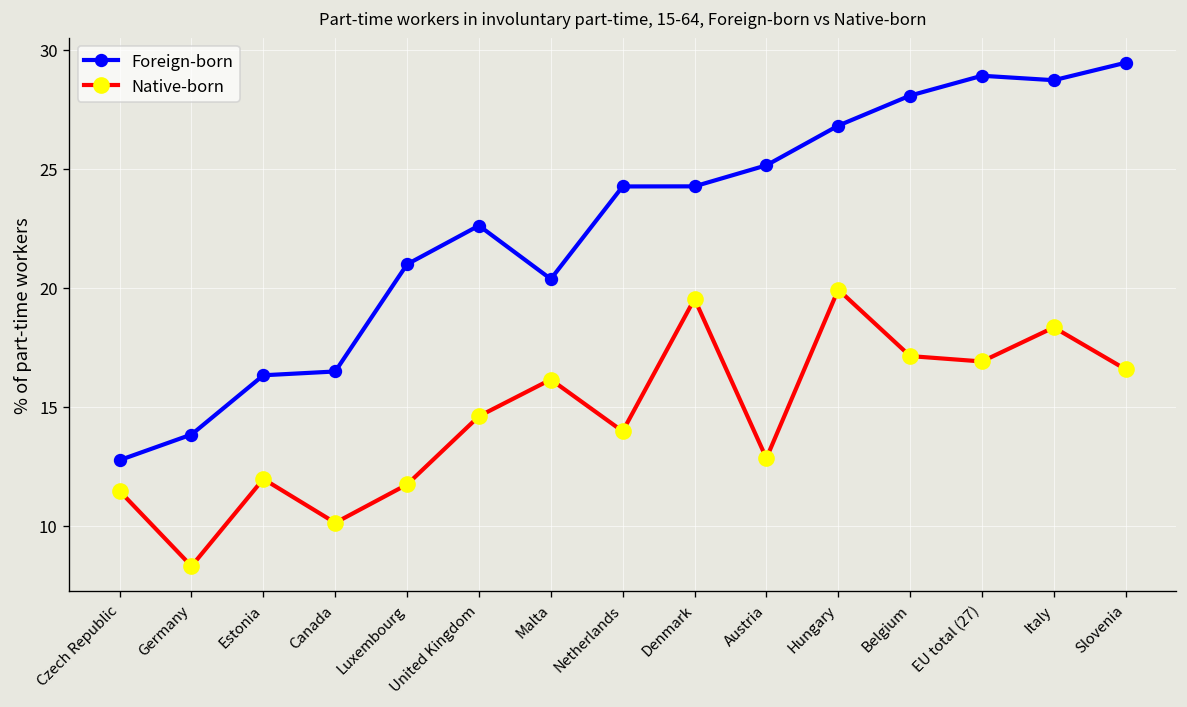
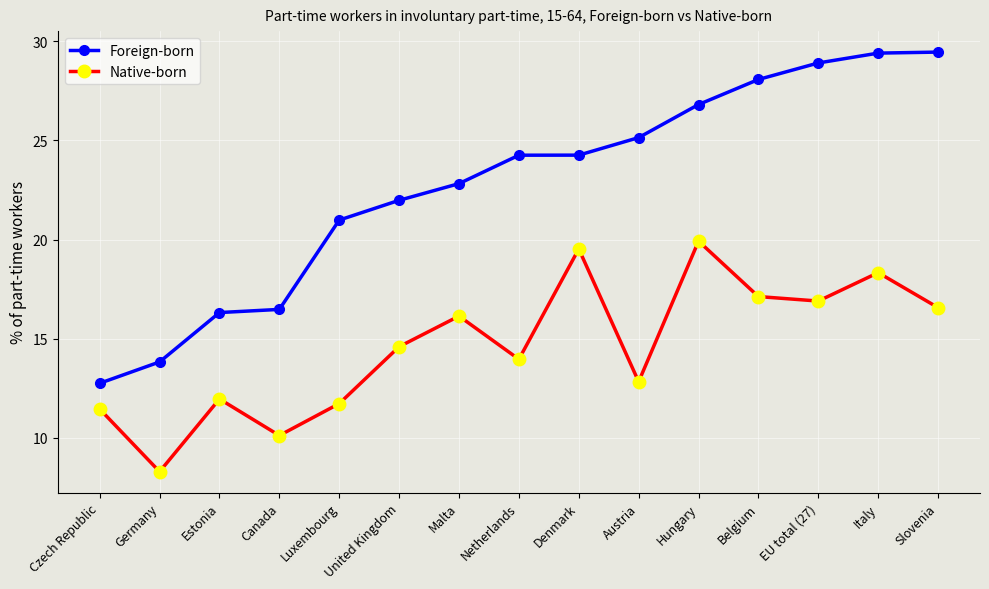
Foreign-born, United Kingdom: 22.6 -> 22.0
Foreign-born, Malta: 20.4 -> 22.8
Foreign-born, Italy: 28.7 -> 29.4
